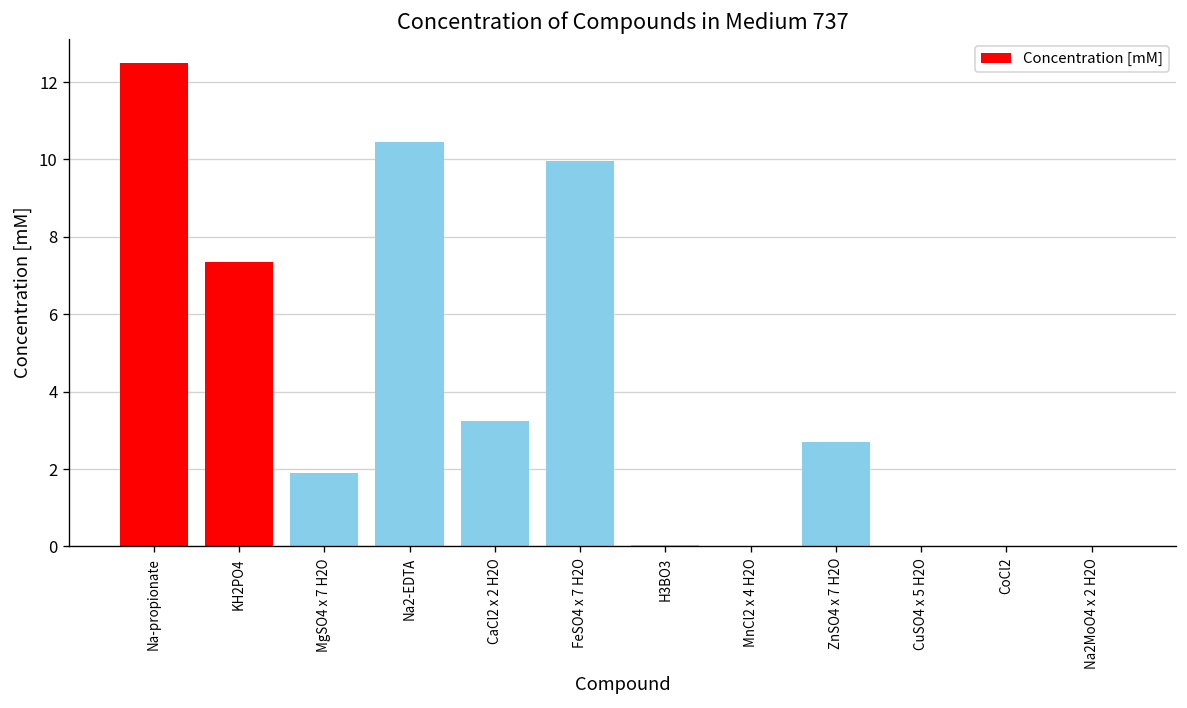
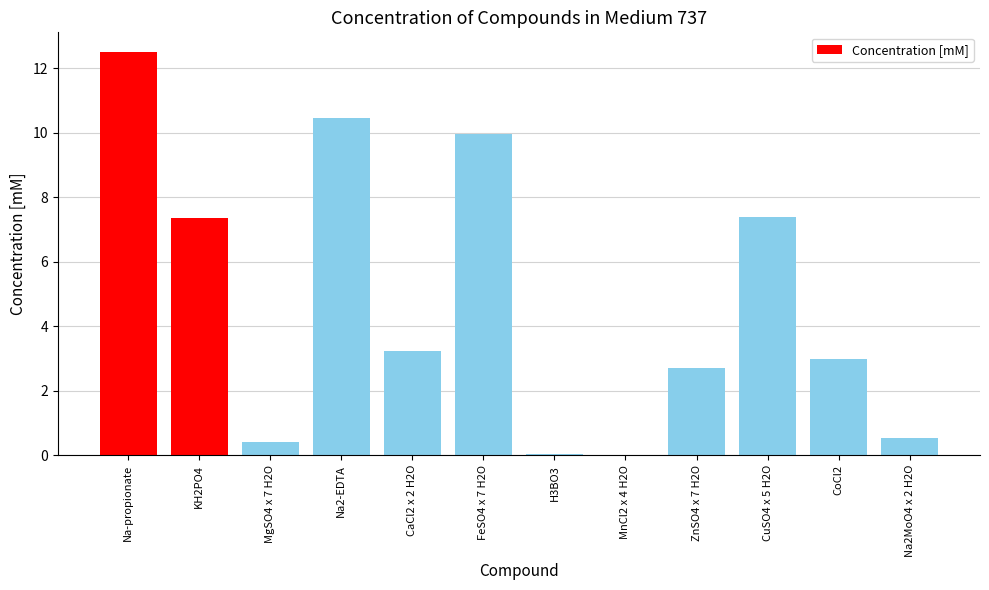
MgSO4 x 7 H2O: 1.9 -> 0.4
CuSO4 x 5 H2O: 0.0 -> 7.4
CoCl2: 0.0 -> 3.0
Na2MoO4 x 2 H2O: 0.0 -> 0.5
